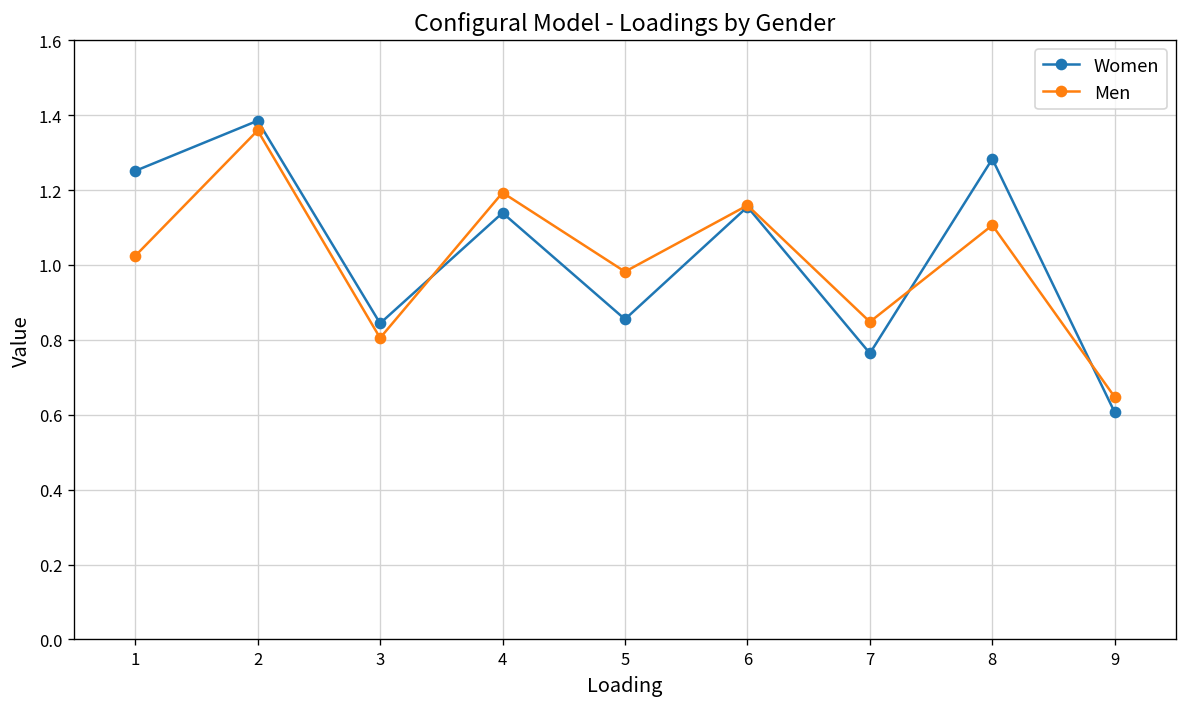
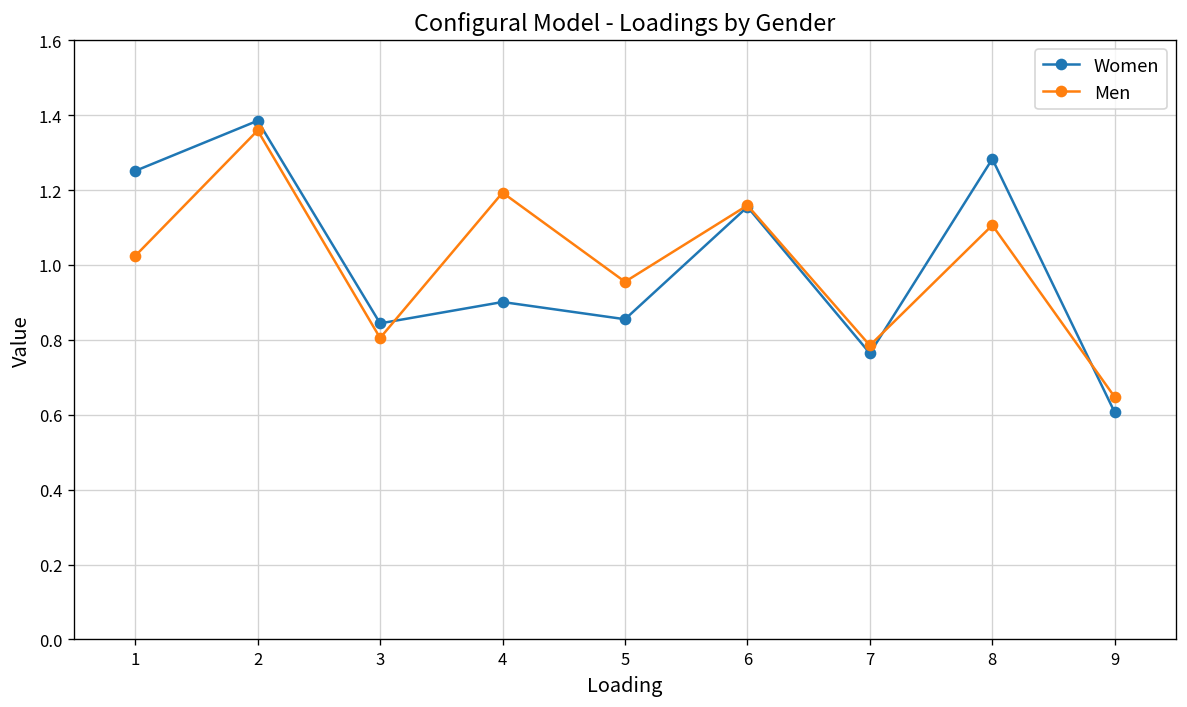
Women, 4: 1.14 -> 0.90
Men, 5: 0.98 -> 0.96
Men, 7: 0.85 -> 0.79
